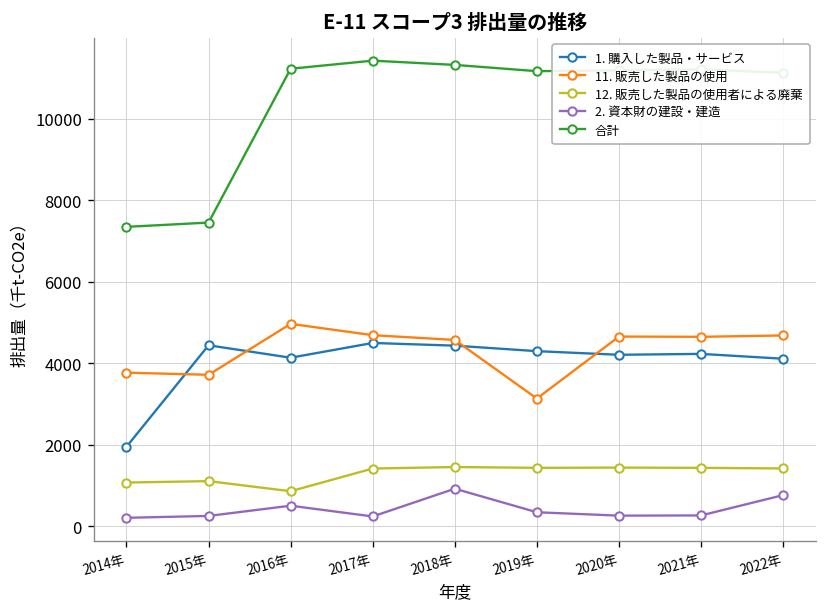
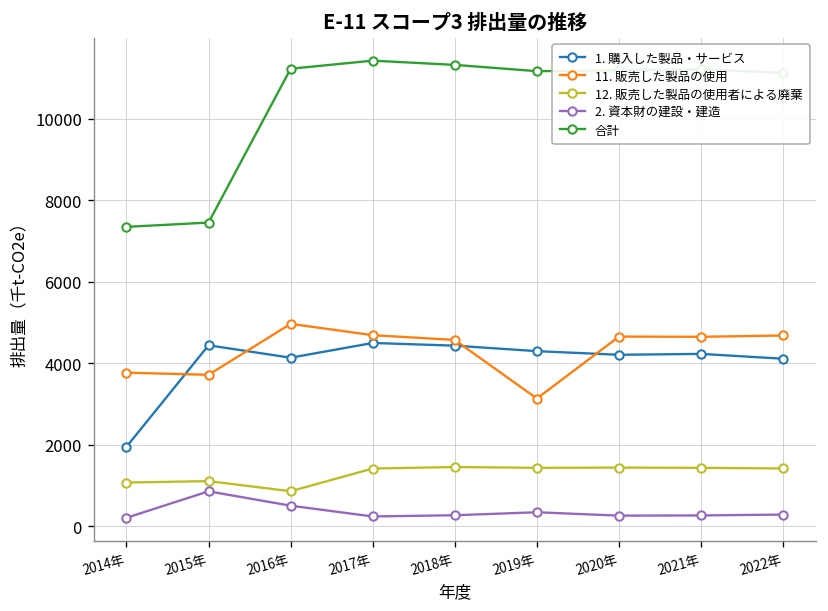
2. 資本財の建設・建造, 2015年: 300 -> 900
2. 資本財の建設・建造, 2018年: 900 -> 300
2. 資本財の建設・建造, 2022年: 800 -> 300
